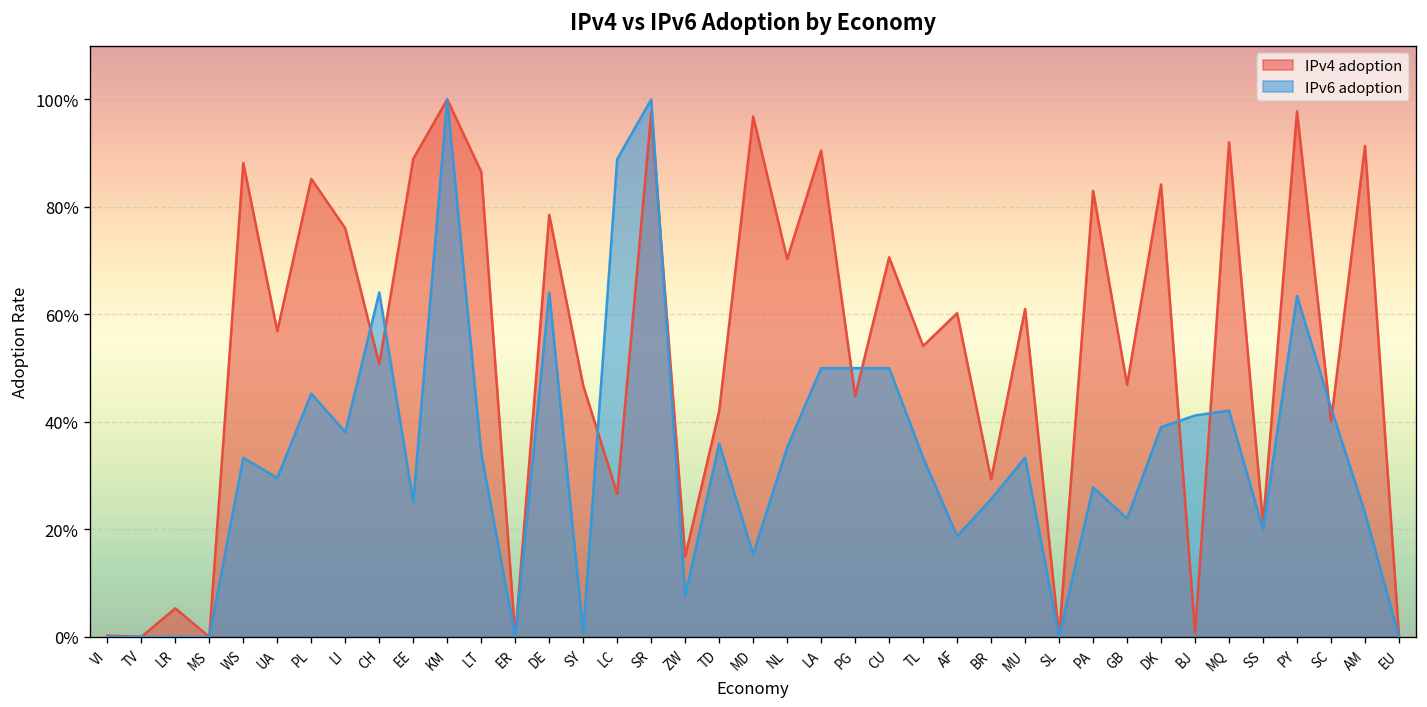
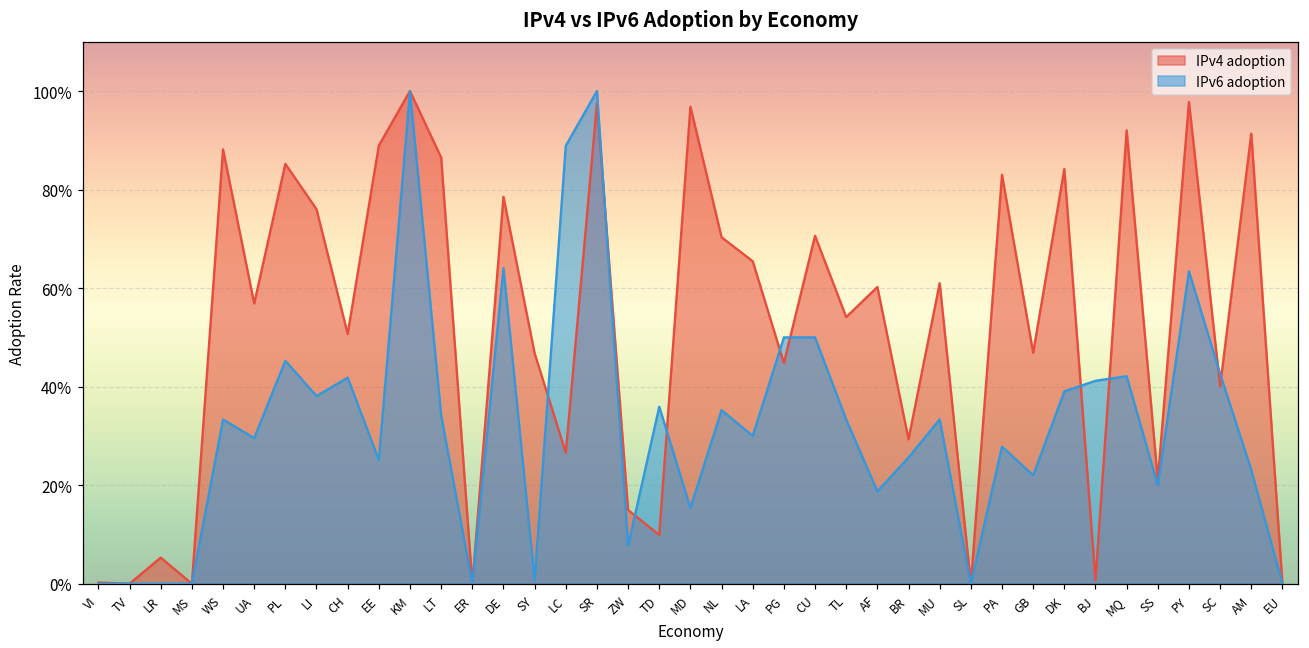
IPv6 adoption, CH: 64% -> 42%
IPv4 adoption, TD: 42% -> 10%
IPv4 adoption, LA: 90% -> 65%
IPv6 adoption, LA: 50% -> 30%
